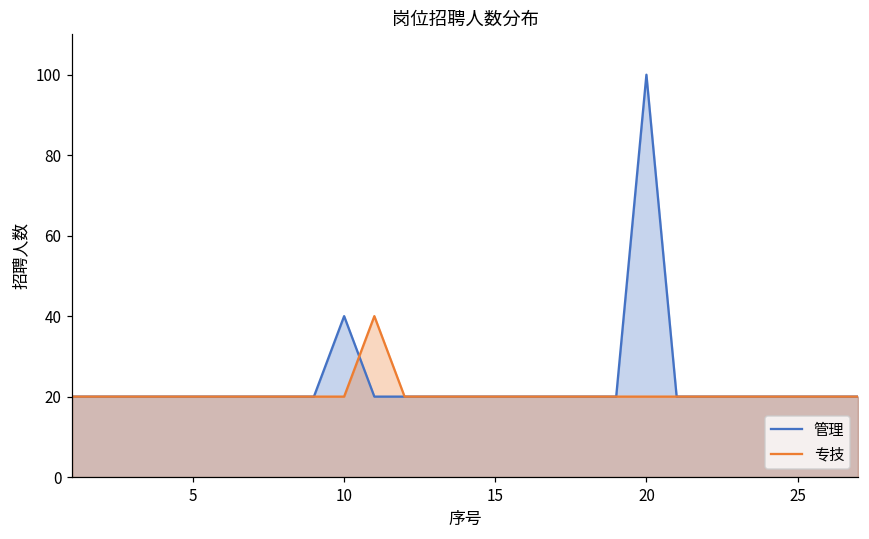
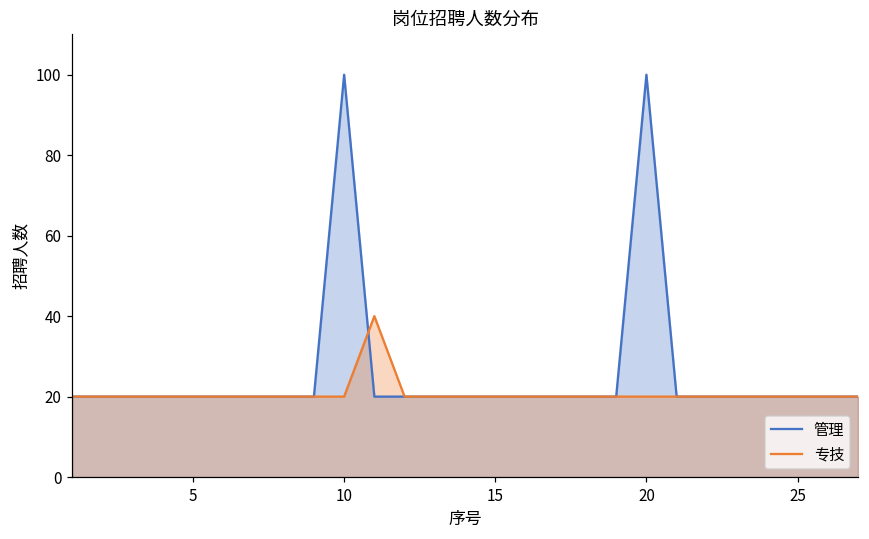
管理, 10: 40 -> 100
